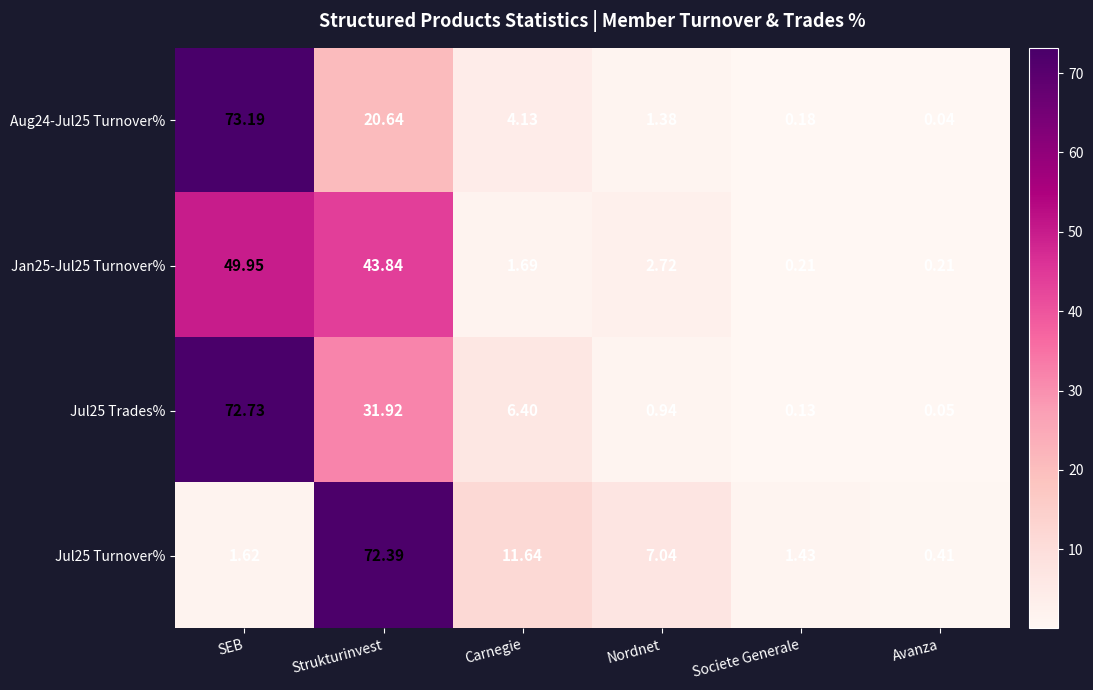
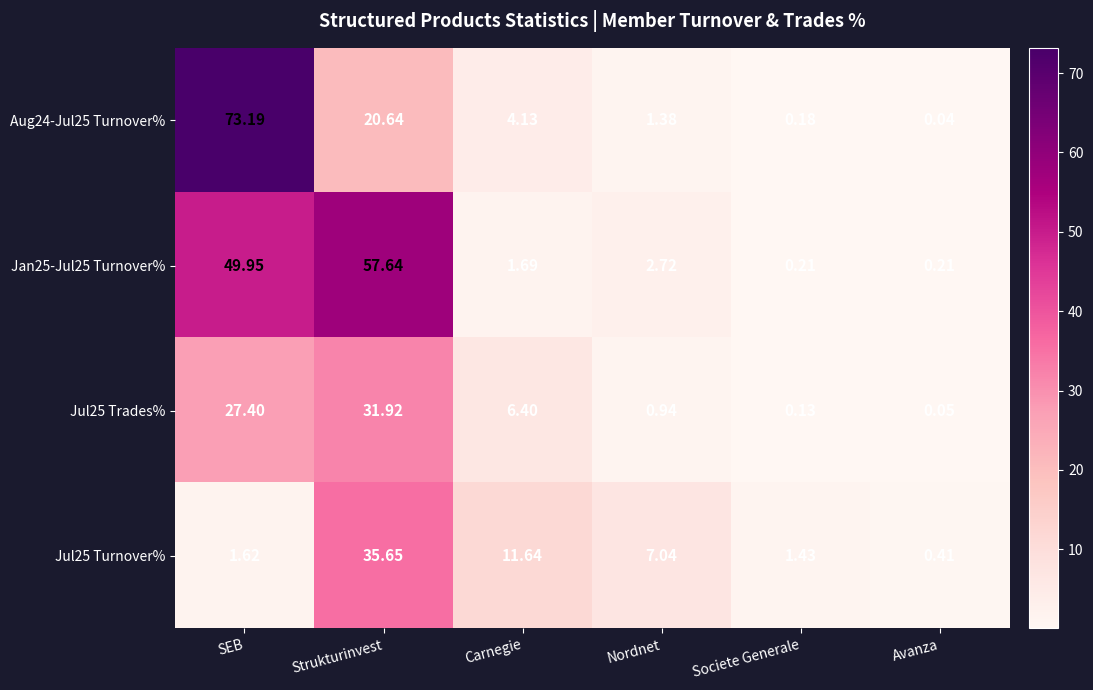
Jan25-Jul25 Turnover%, Strukturinvest: 43.84 -> 57.64
Jul25 Trades%, SEB: 72.73 -> 27.40
Jul25 Turnover%, Strukturinvest: 72.39 -> 35.65
